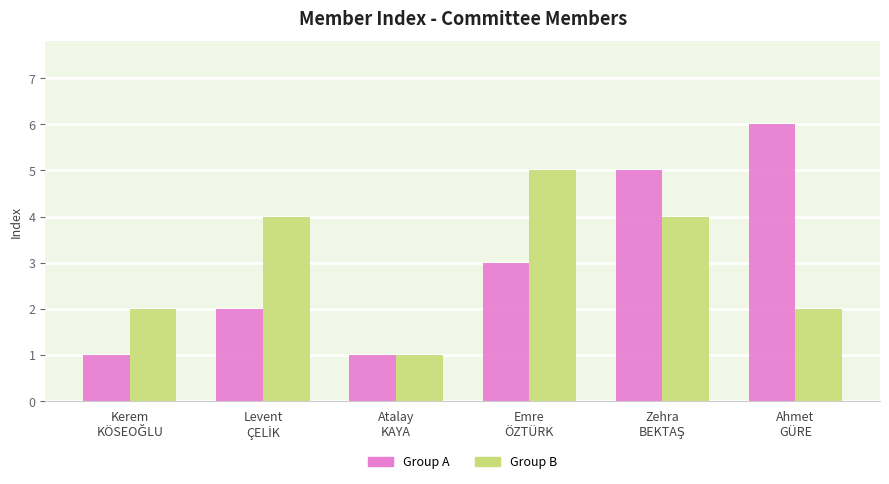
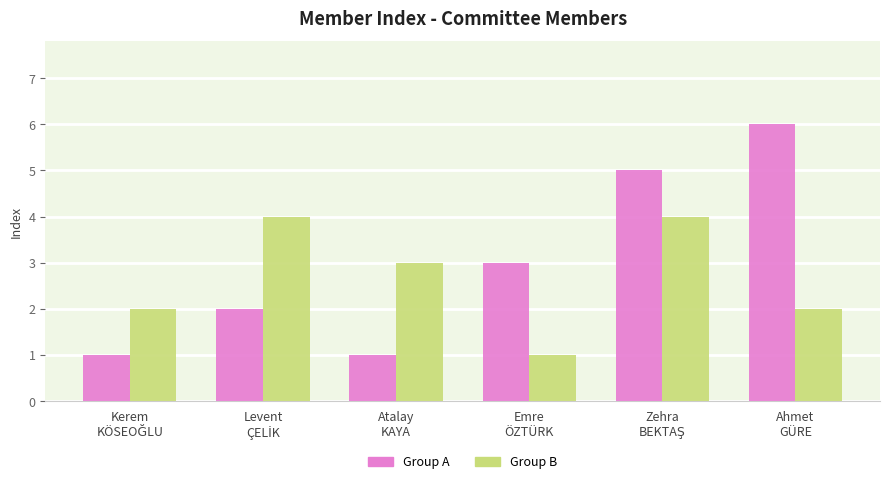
Group B, Atalay KAYA: 1 -> 3
Group B, Emre ÖZTÜRK: 5 -> 1
